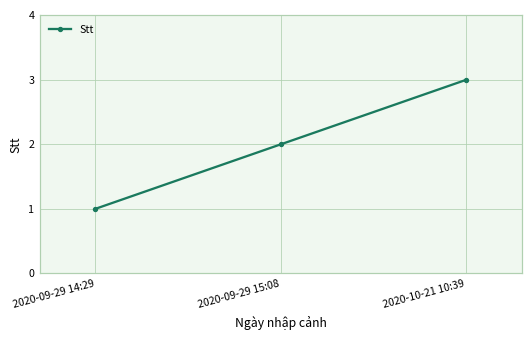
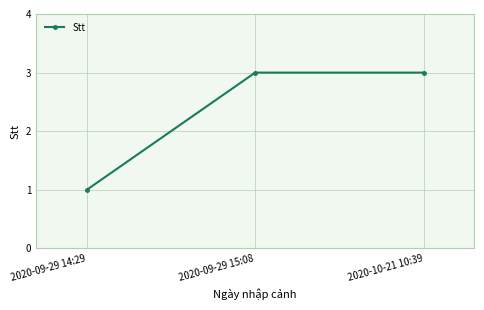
2020-09-29 15:08: 2 -> 3
